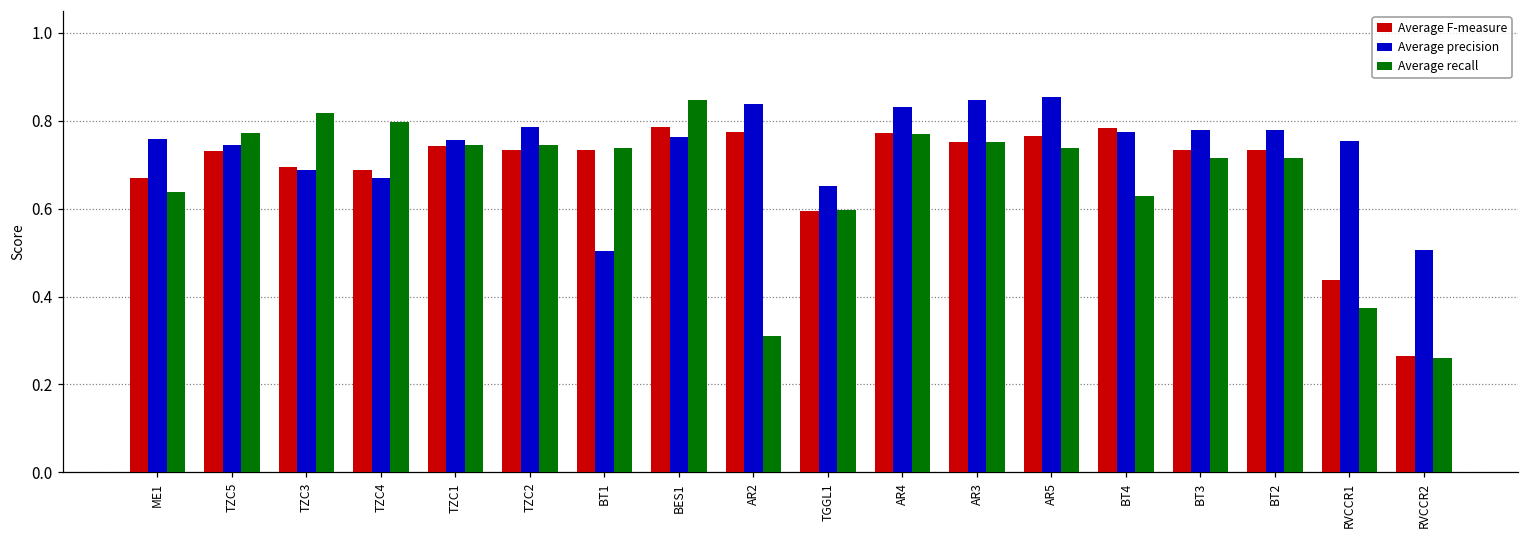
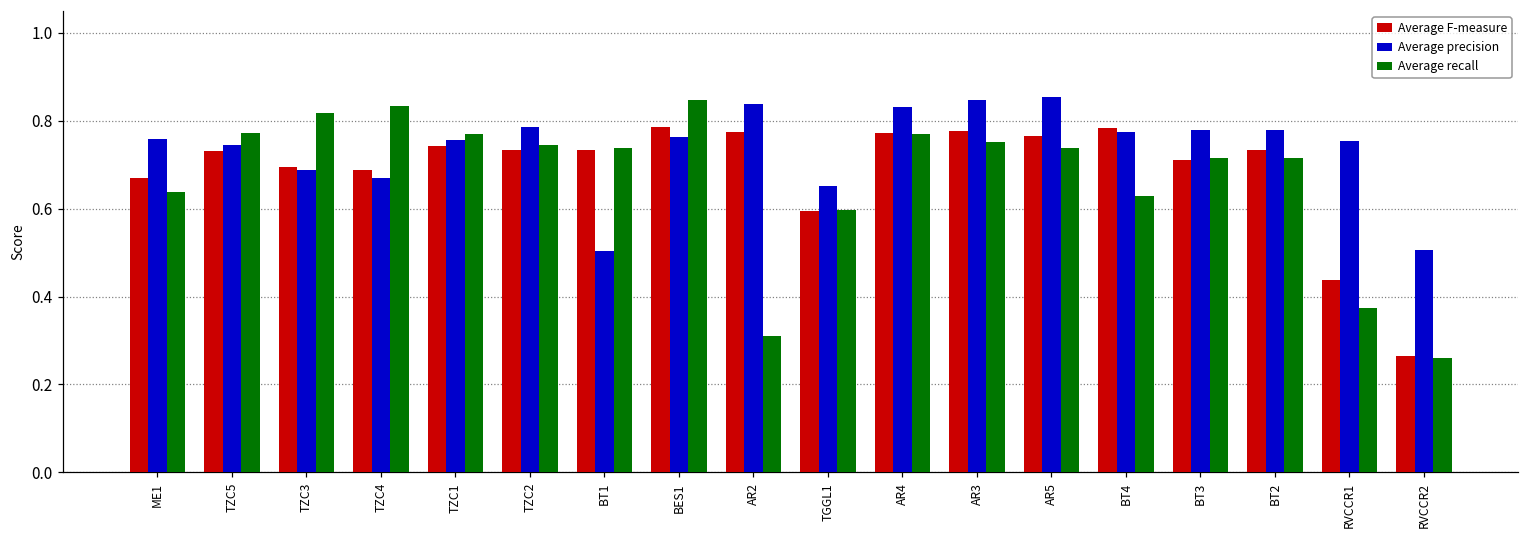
Average recall, TZC4: 0.80 -> 0.83
Average recall, TZC1: 0.75 -> 0.77
Average F-measure, AR3: 0.75 -> 0.78
Average F-measure, BT3: 0.73 -> 0.71
